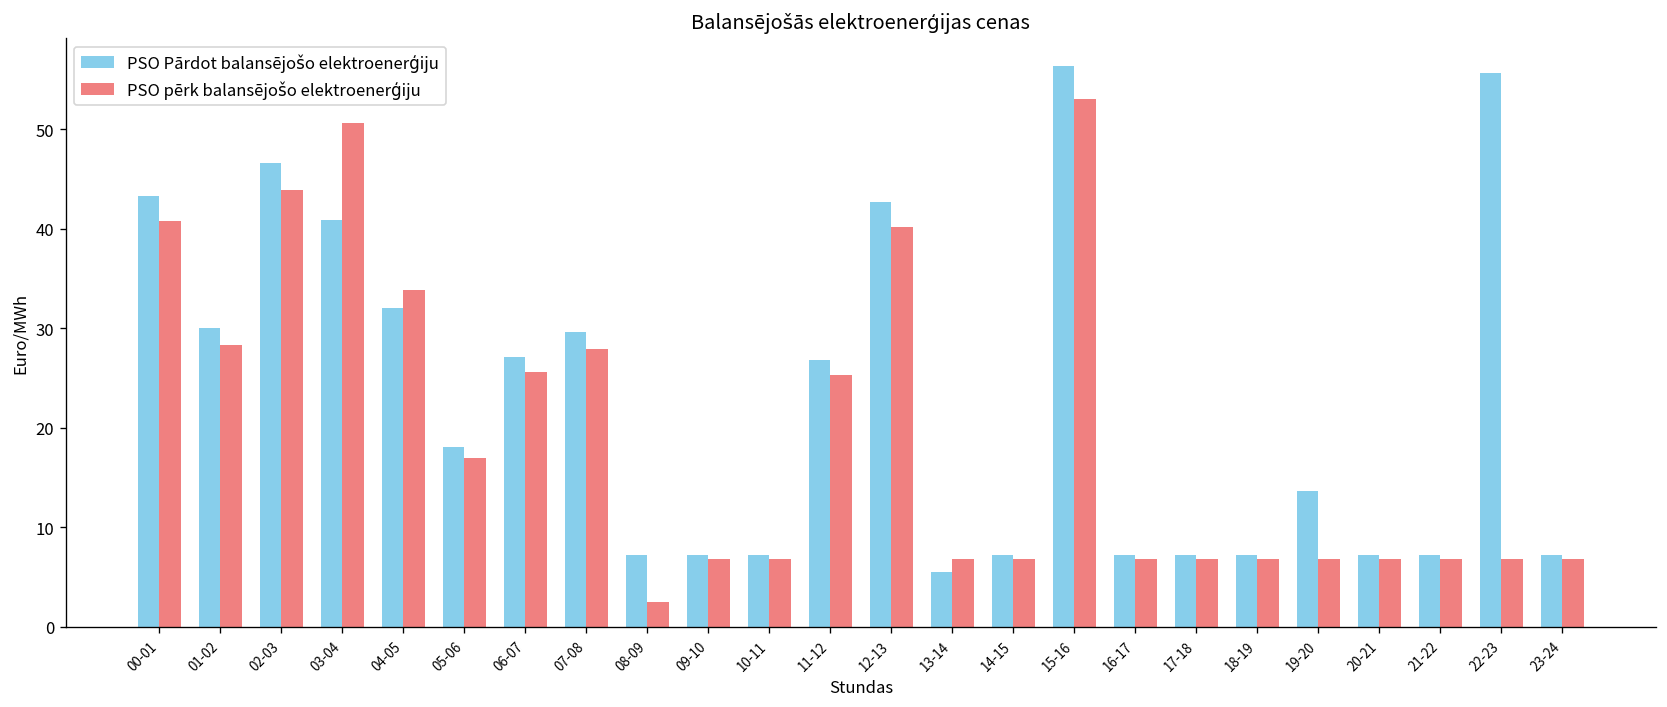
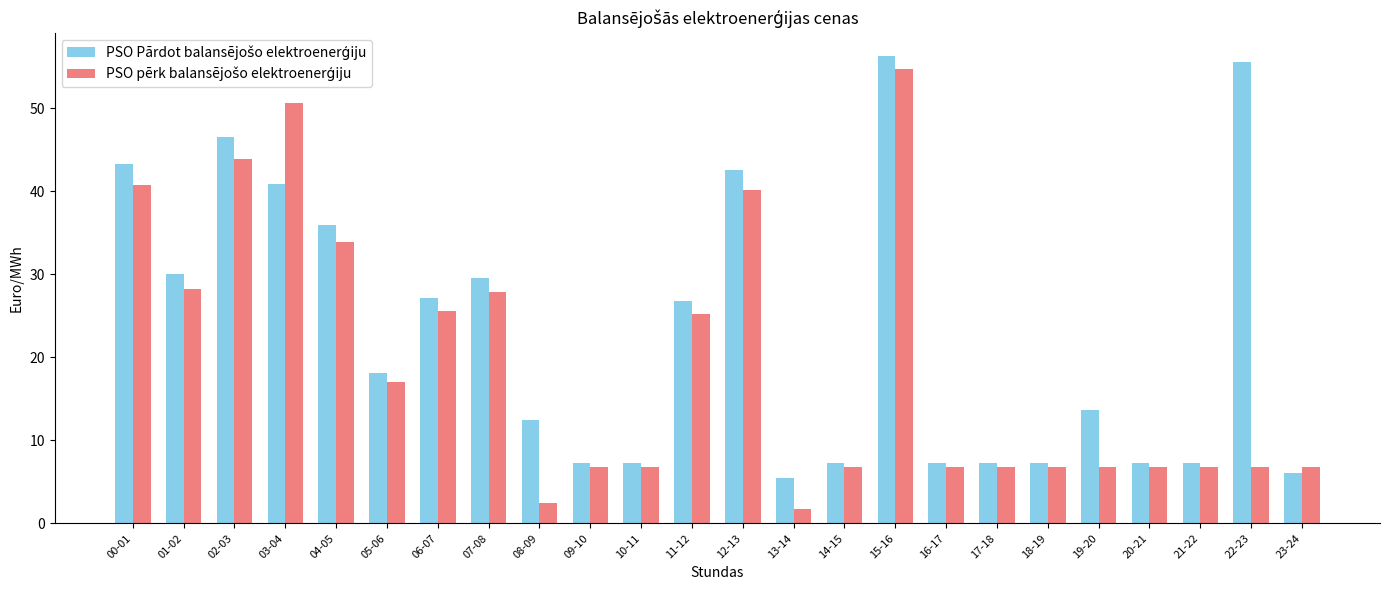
PSO Pārdot balansējošo elektroenerģiju, 04-05: 32 -> 36
PSO Pārdot balansējošo elektroenerģiju, 08-09: 7 -> 13
PSO pērk balansējošo elektroenerģiju, 13-14: 7 -> 2
PSO pērk balansējošo elektroenerģiju, 15-16: 53 -> 55
PSO Pārdot balansējošo elektroenerģiju, 23-24: 7 -> 6
